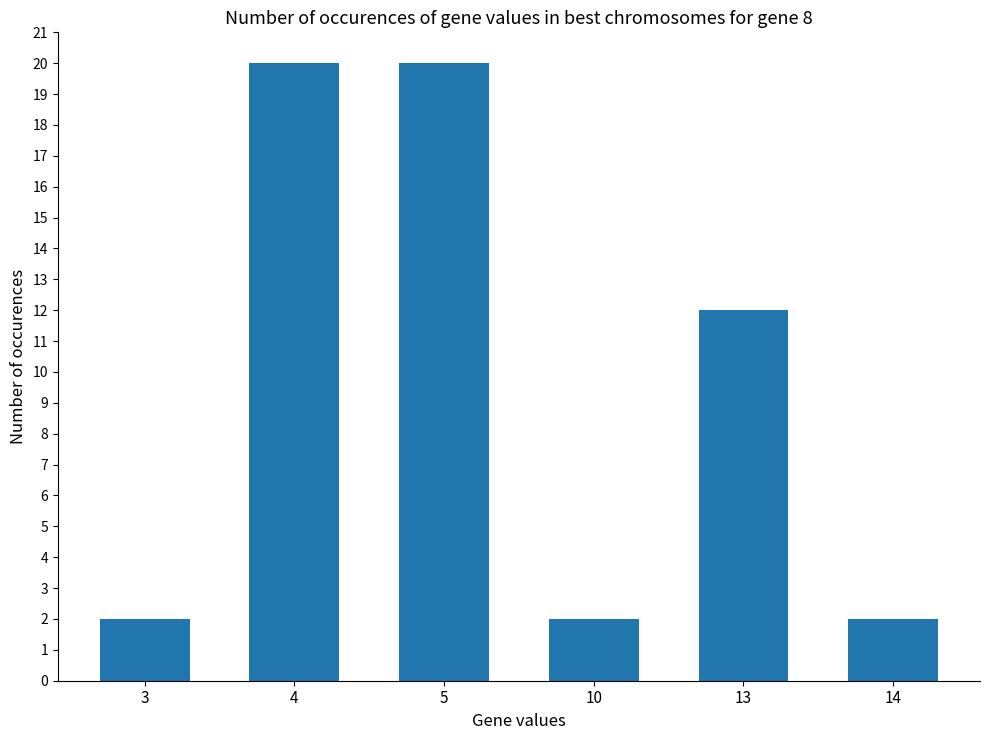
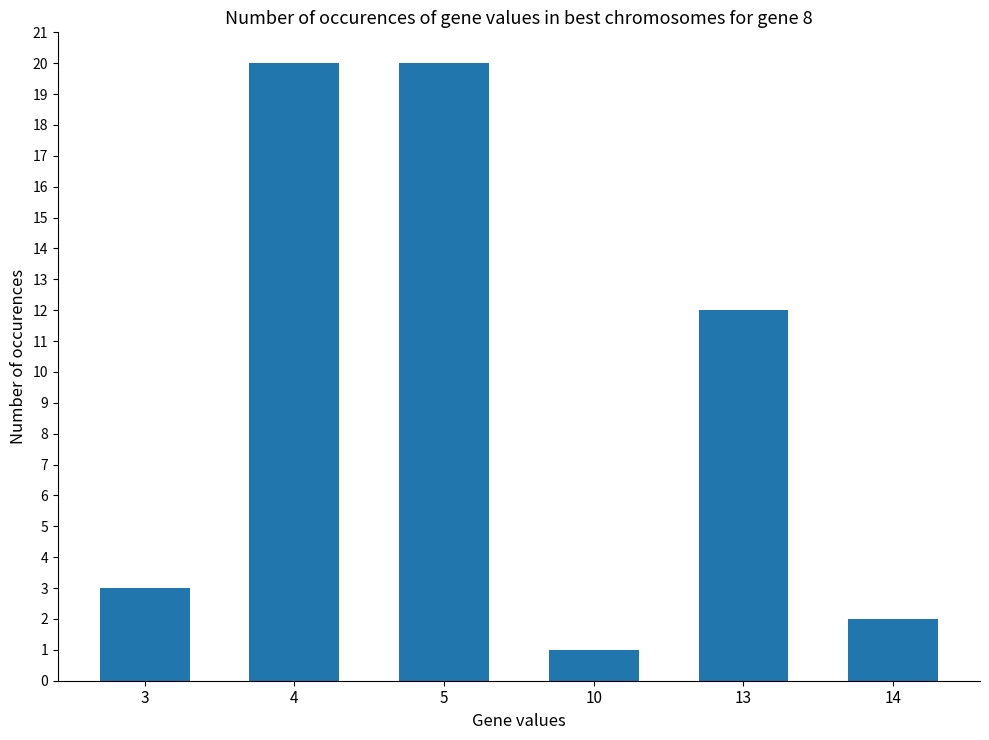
3: 2 -> 3
10: 2 -> 1
